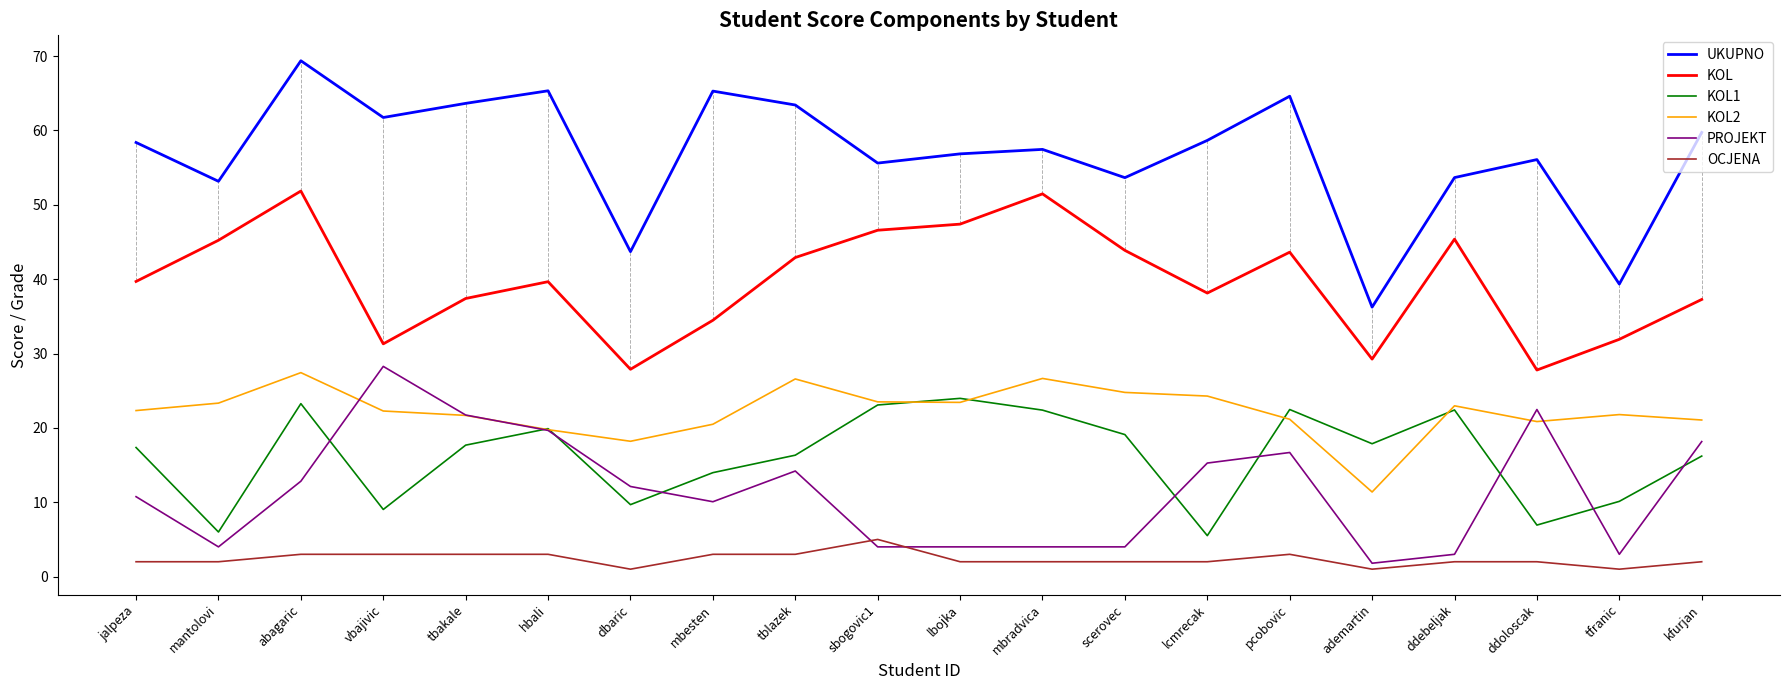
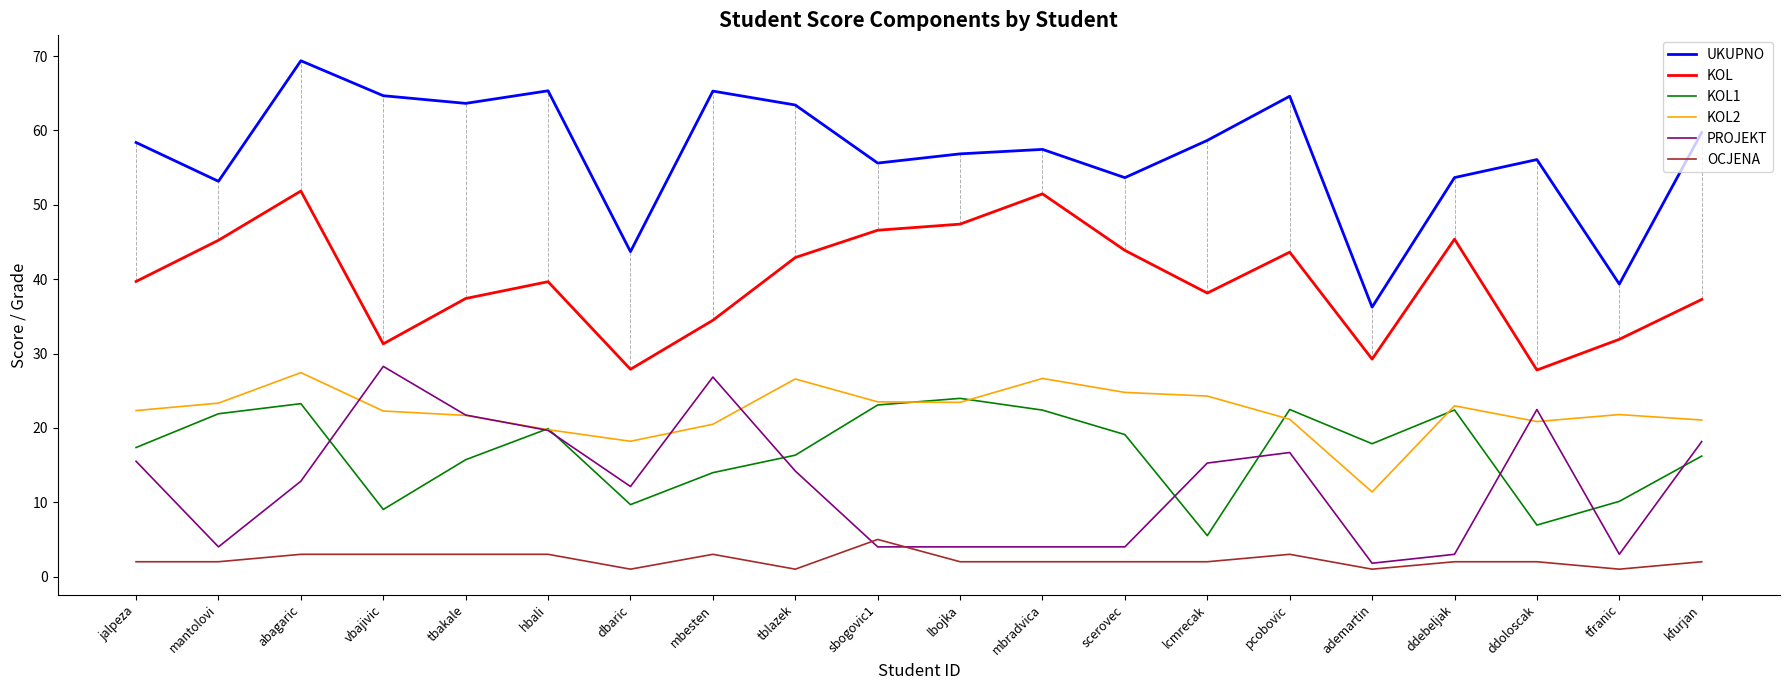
PROJEKT, jalpeza: 11 -> 16
KOL1, mantolovi: 6 -> 22
UKUPNO, vbajivic: 62 -> 65
KOL1, tbakale: 18 -> 16
PROJEKT, mbesten: 10 -> 27
OCJENA, tblazek: 3 -> 1
